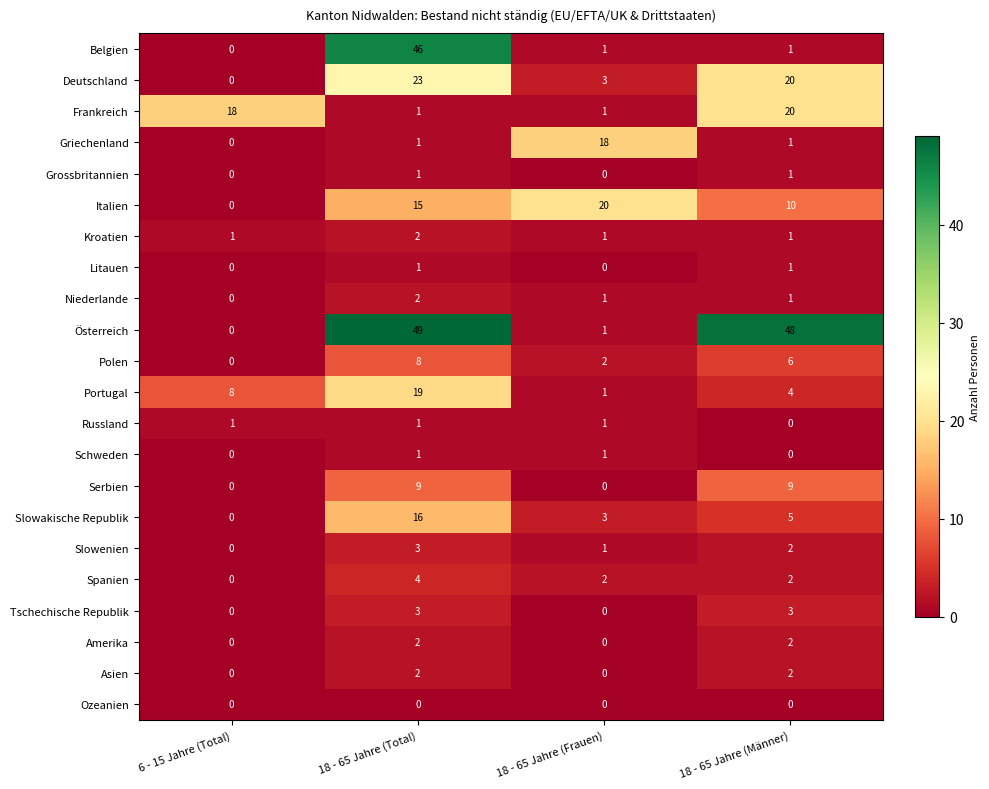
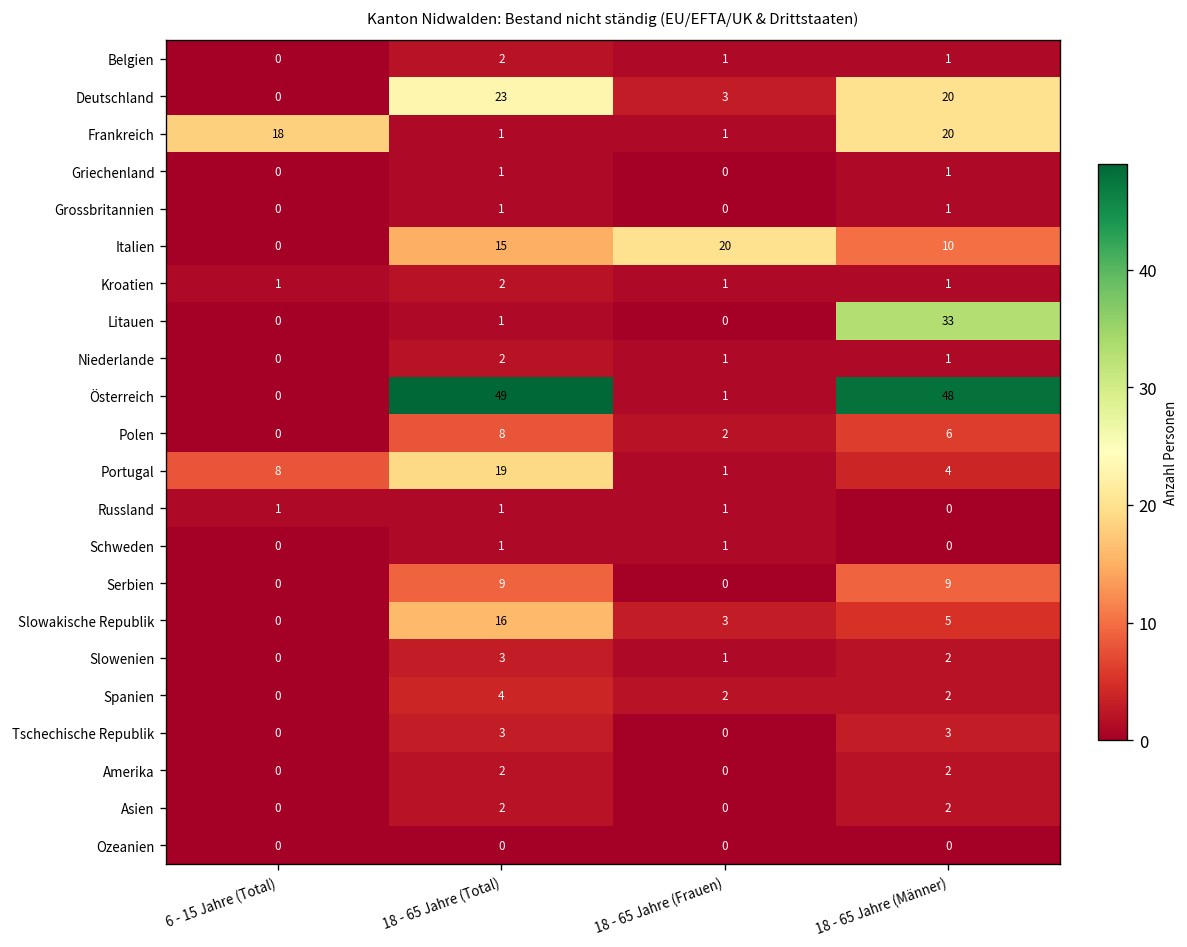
Belgien, 18 - 65 Jahre (Total): 46 -> 2
Griechenland, 18 - 65 Jahre (Frauen): 18 -> 0
Litauen, 18 - 65 Jahre (Männer): 1 -> 33
